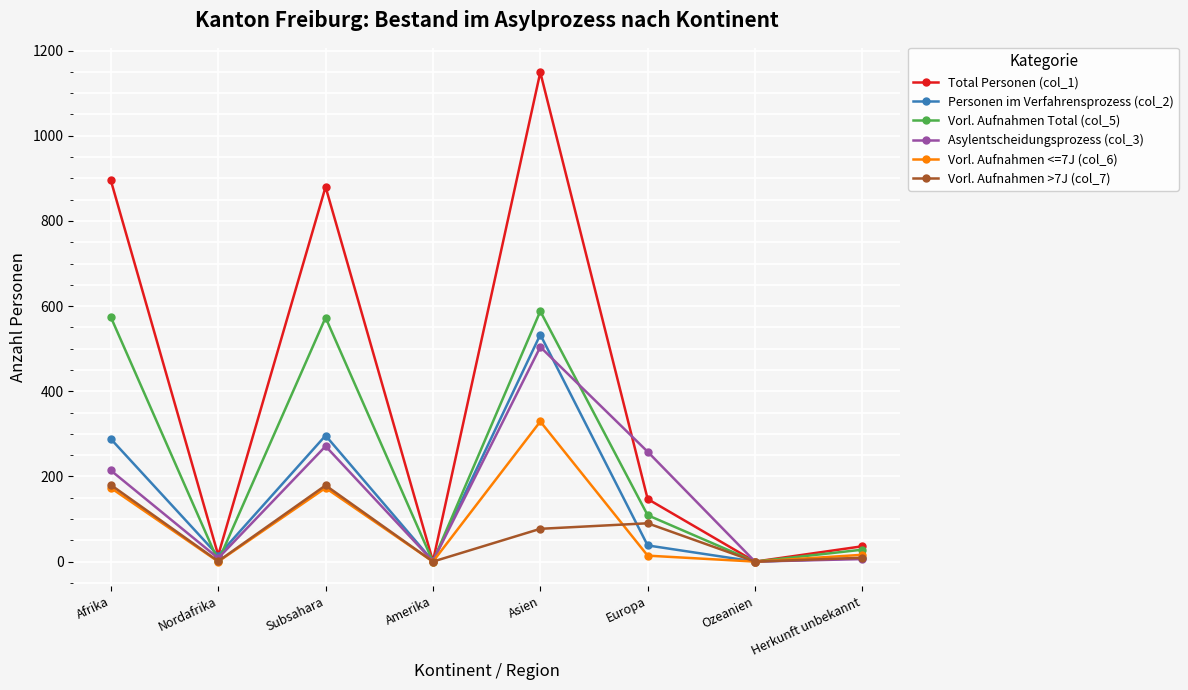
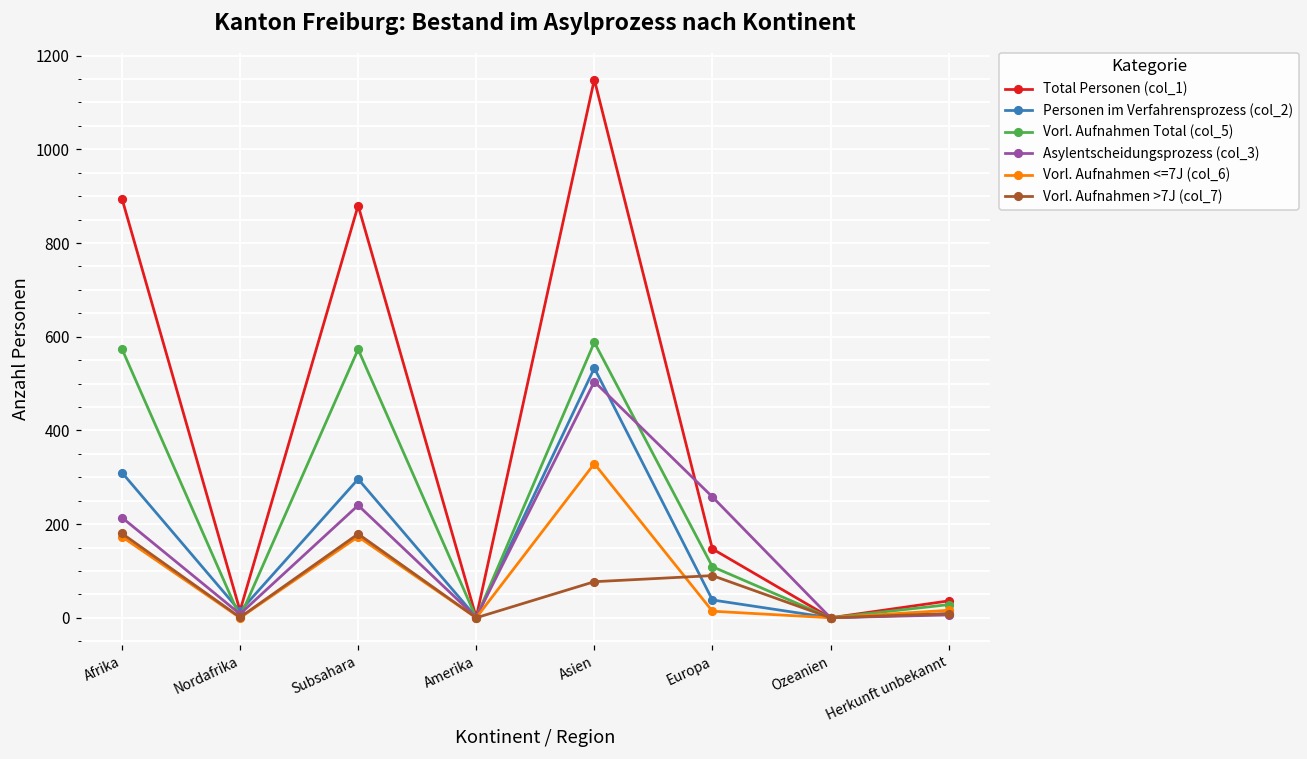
Personen im Verfahrensprozess (col_2), Afrika: 290 -> 310
Asylentscheidungsprozess (col_3), Subsahara: 270 -> 240
